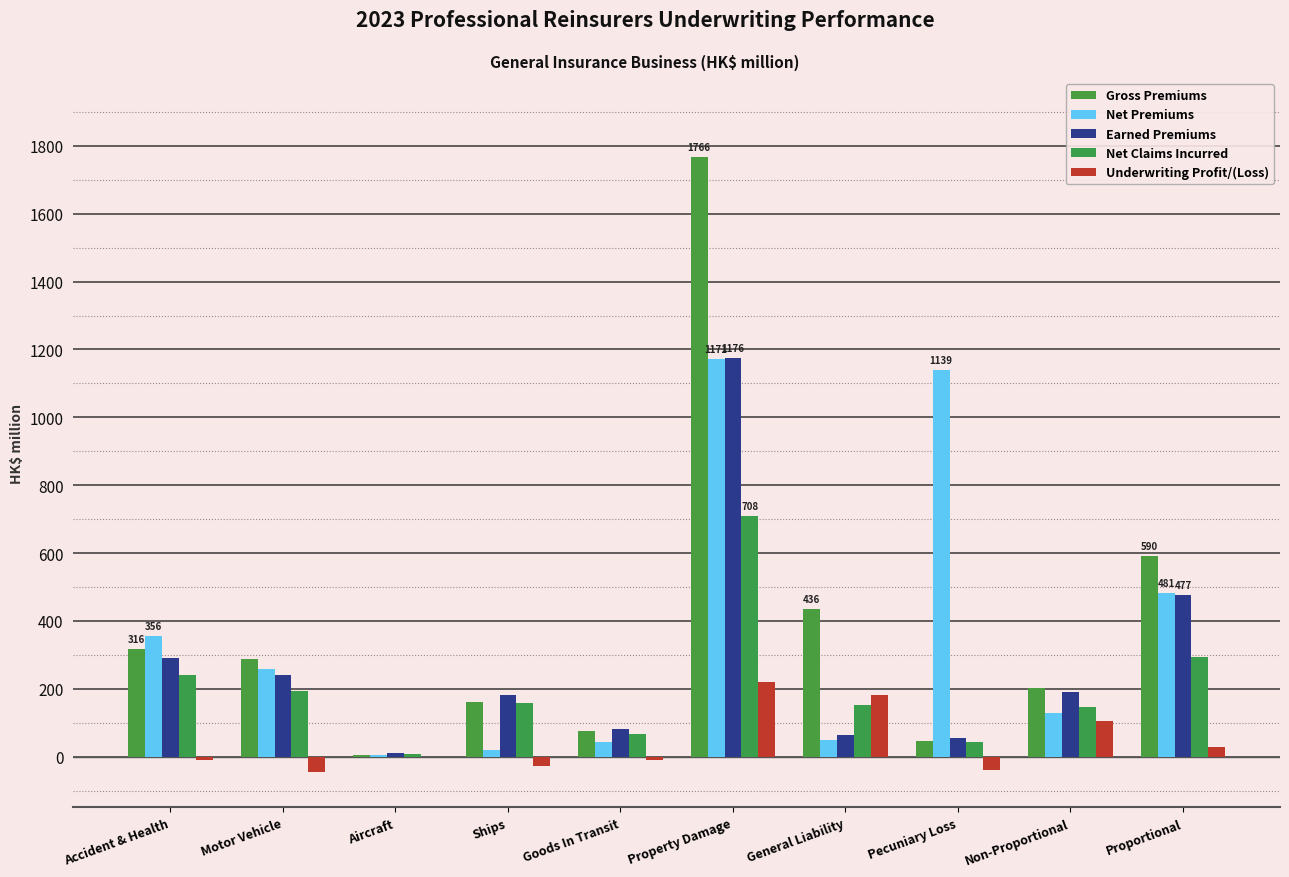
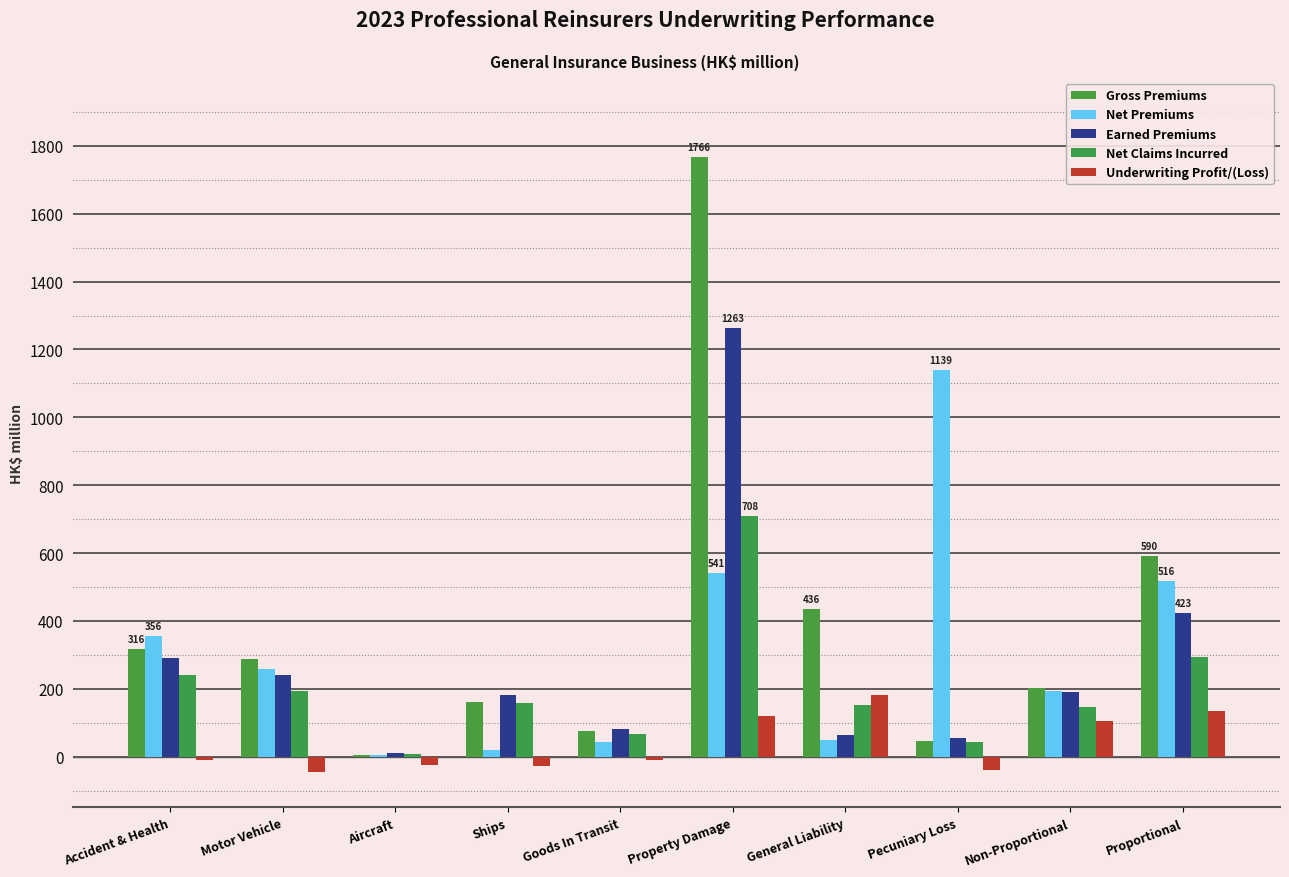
Underwriting Profit/(Loss), Aircraft: 0 -> -30
Net Premiums, Property Damage: 1171 -> 541
Earned Premiums, Property Damage: 1176 -> 1263
Underwriting Profit/(Loss), Property Damage: 220 -> 120
Net Premiums, Non-Proportional: 130 -> 190
Net Premiums, Proportional: 481 -> 516
Earned Premiums, Proportional: 477 -> 423
Underwriting Profit/(Loss), Proportional: 30 -> 130
